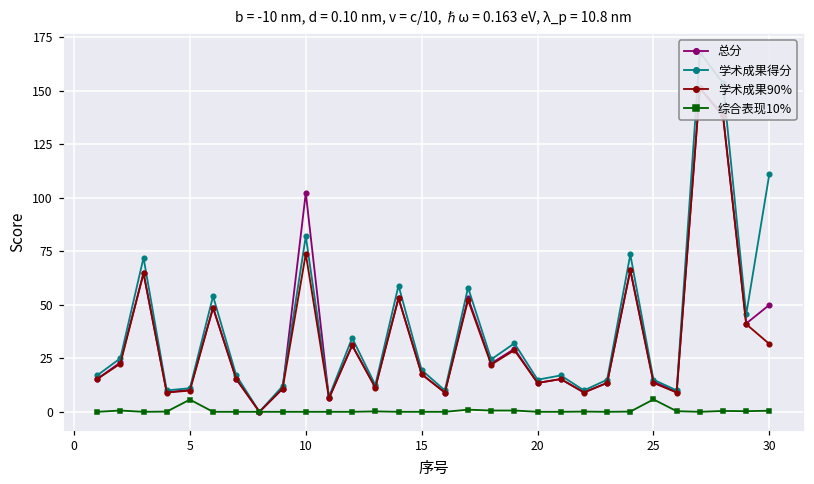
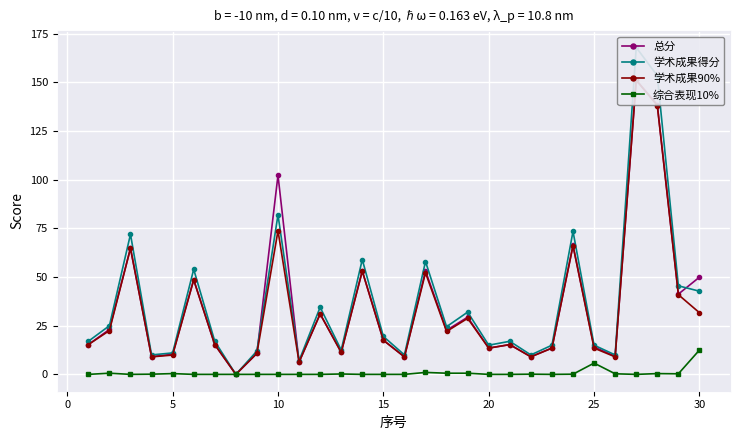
综合表现10%, 5: 6 -> 0
学术成果得分, 30: 111 -> 43
综合表现10%, 30: 1 -> 13
